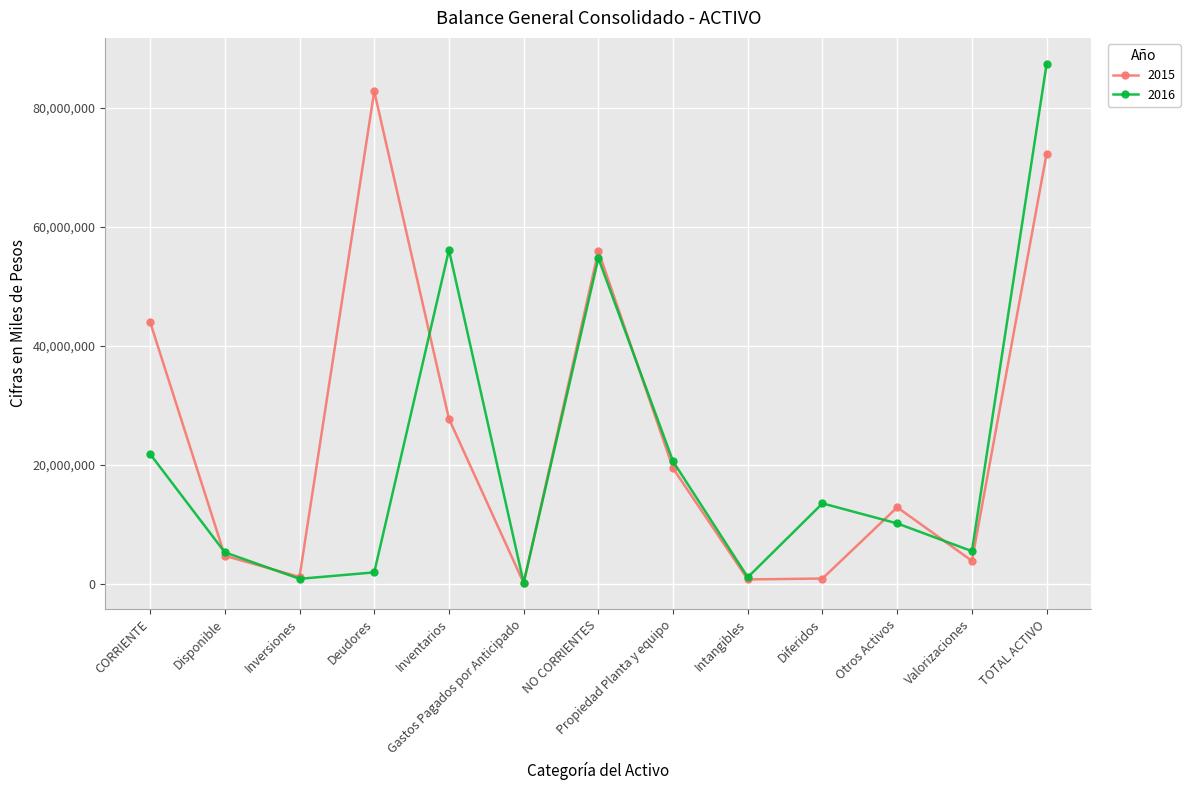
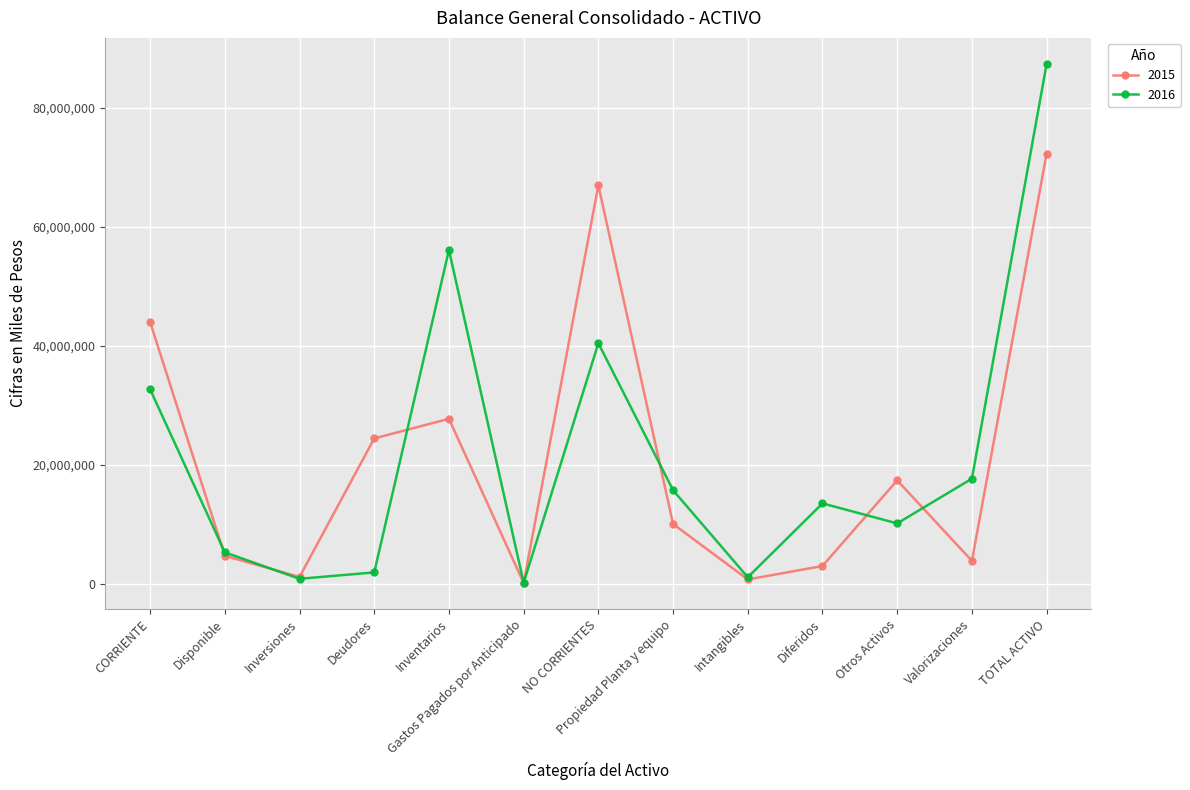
2016, CORRIENTE: 22,000,000 -> 33,000,000
2015, Deudores: 83,000,000 -> 24,000,000
2015, NO CORRIENTES: 56,000,000 -> 67,000,000
2016, NO CORRIENTES: 55,000,000 -> 40,000,000
2015, Propiedad Planta y equipo: 19,000,000 -> 10,000,000
2016, Propiedad Planta y equipo: 21,000,000 -> 16,000,000
2015, Diferidos: 1,000,000 -> 3,000,000
2015, Otros Activos: 13,000,000 -> 17,000,000
2016, Valorizaciones: 5,000,000 -> 18,000,000
